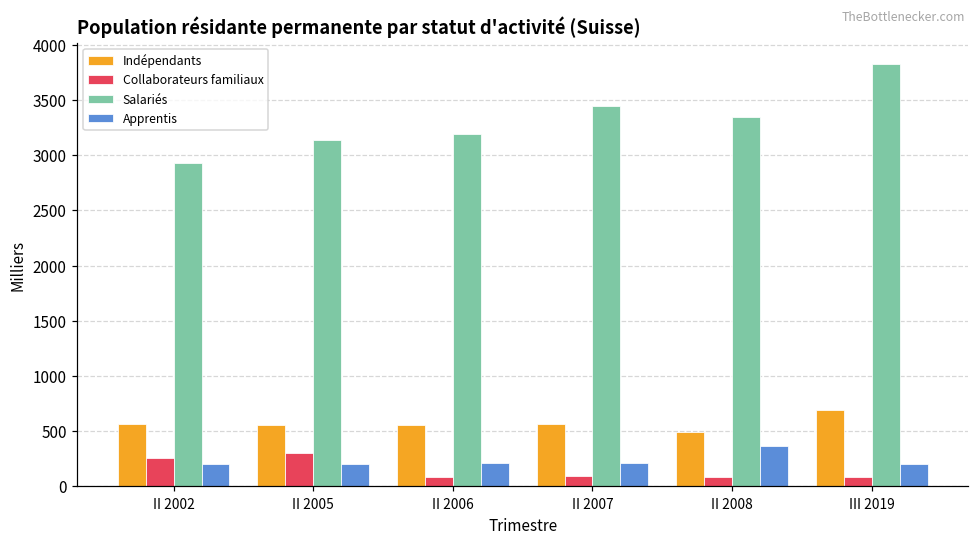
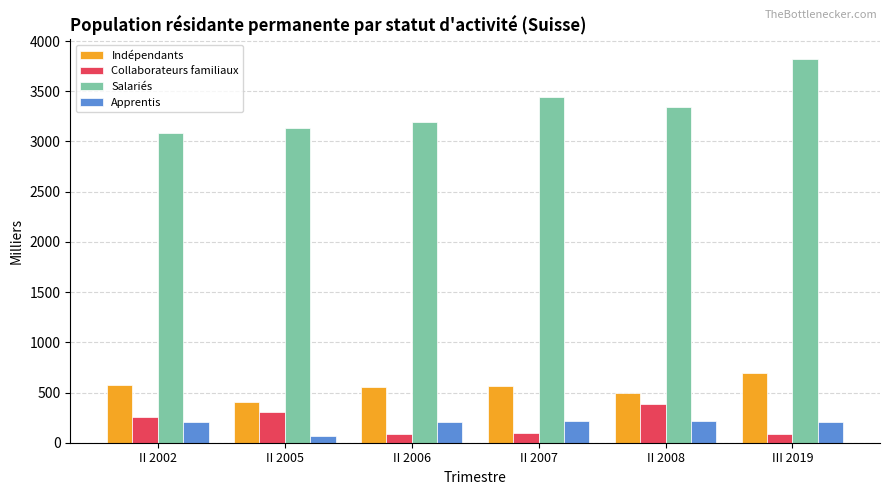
Salariés, II 2002: 2920 -> 3090
Indépendants, II 2005: 560 -> 410
Apprentis, II 2005: 200 -> 60
Collaborateurs familiaux, II 2008: 80 -> 390
Apprentis, II 2008: 360 -> 210
